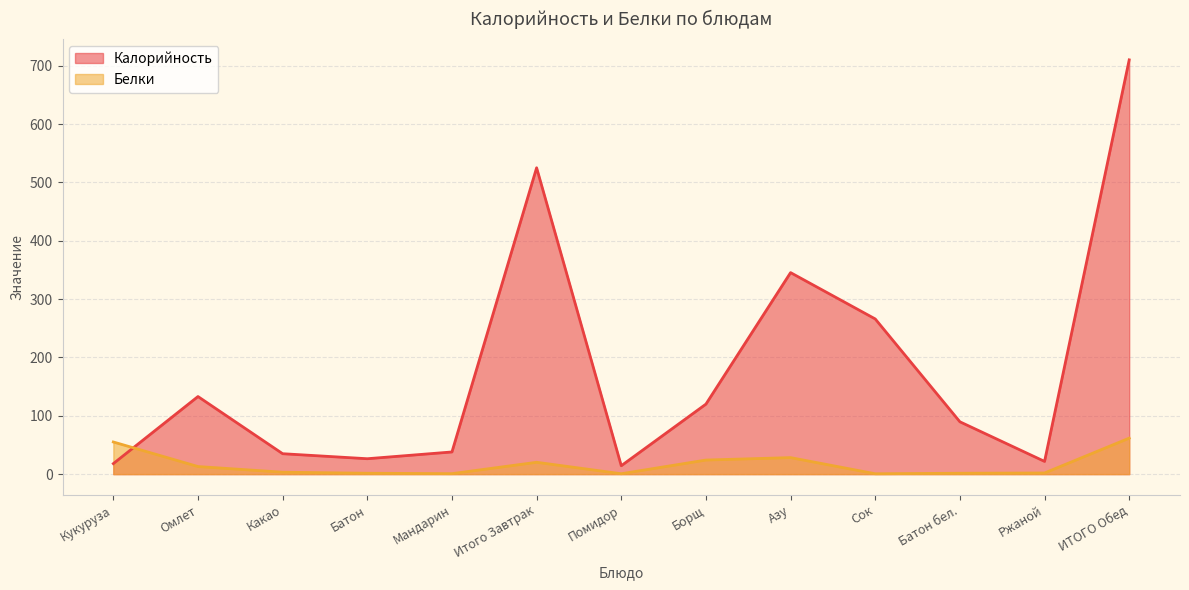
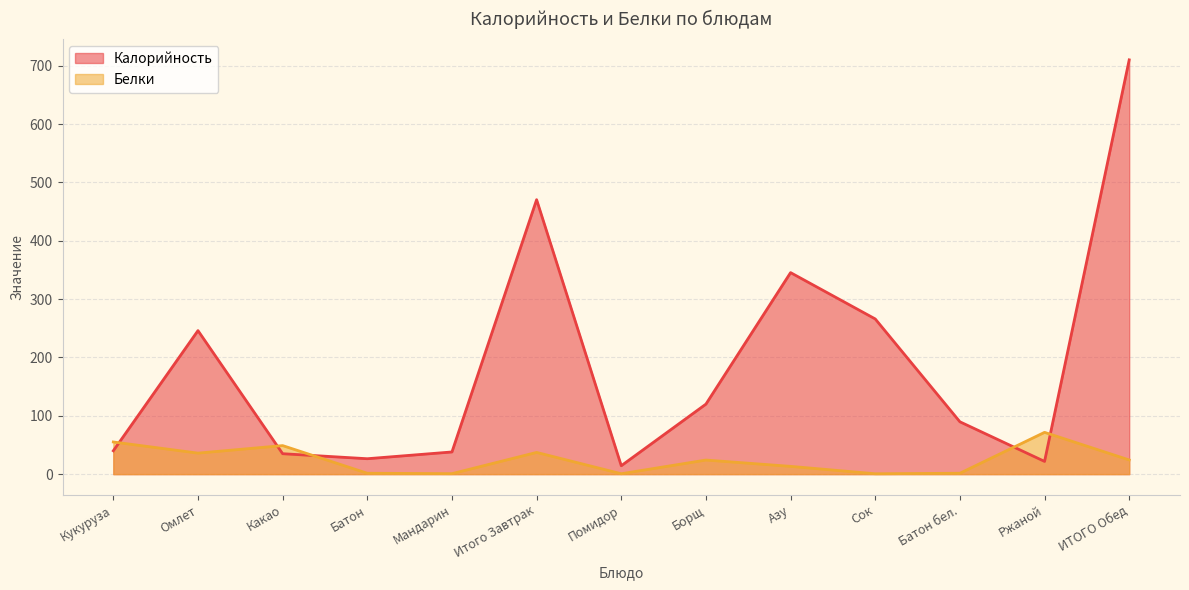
Калорийность, Кукуруза: 20 -> 40
Калорийность, Омлет: 130 -> 250
Белки, Омлет: 10 -> 40
Белки, Какао: 0 -> 50
Калорийность, Итого Завтрак: 530 -> 470
Белки, Итого Завтрак: 20 -> 40
Белки, Азу: 30 -> 10
Белки, Ржаной: 0 -> 70
Белки, ИТОГО Обед: 60 -> 20
